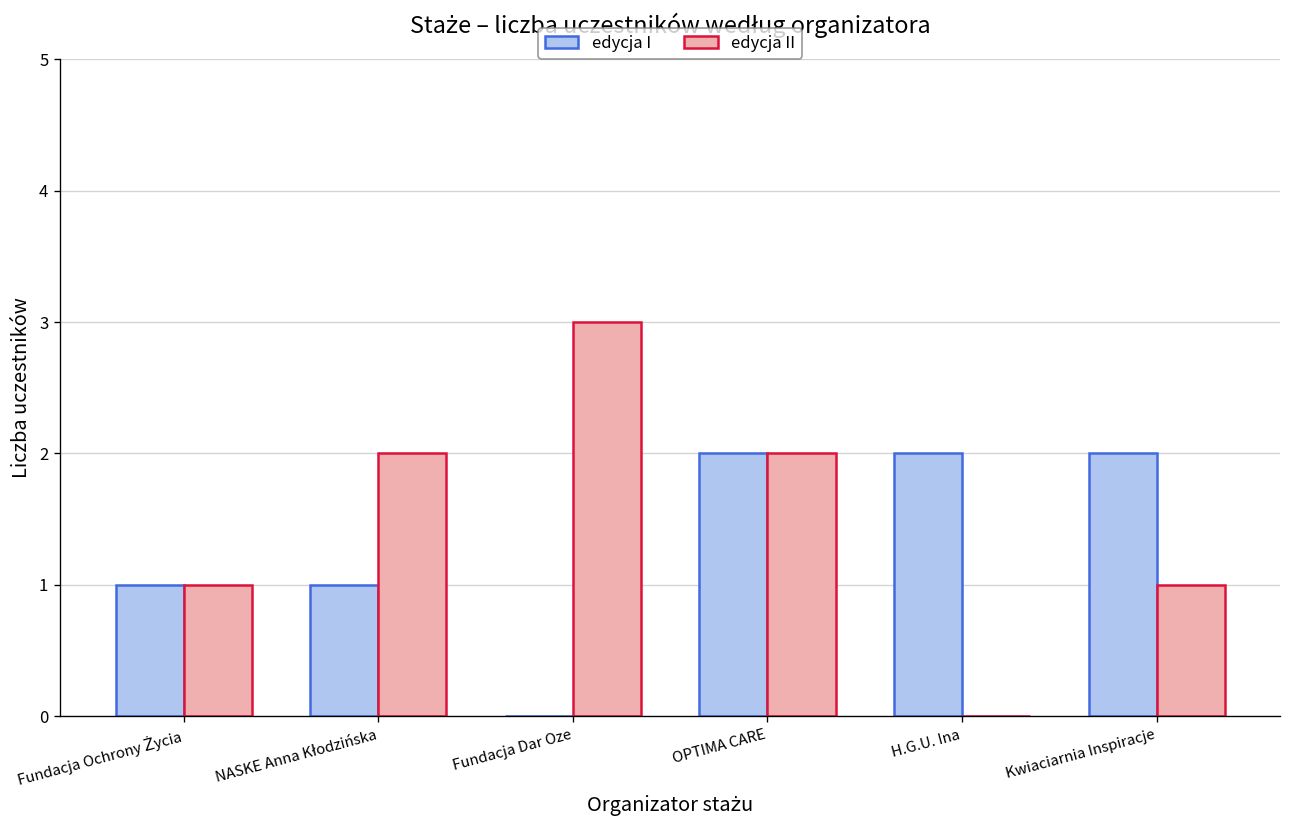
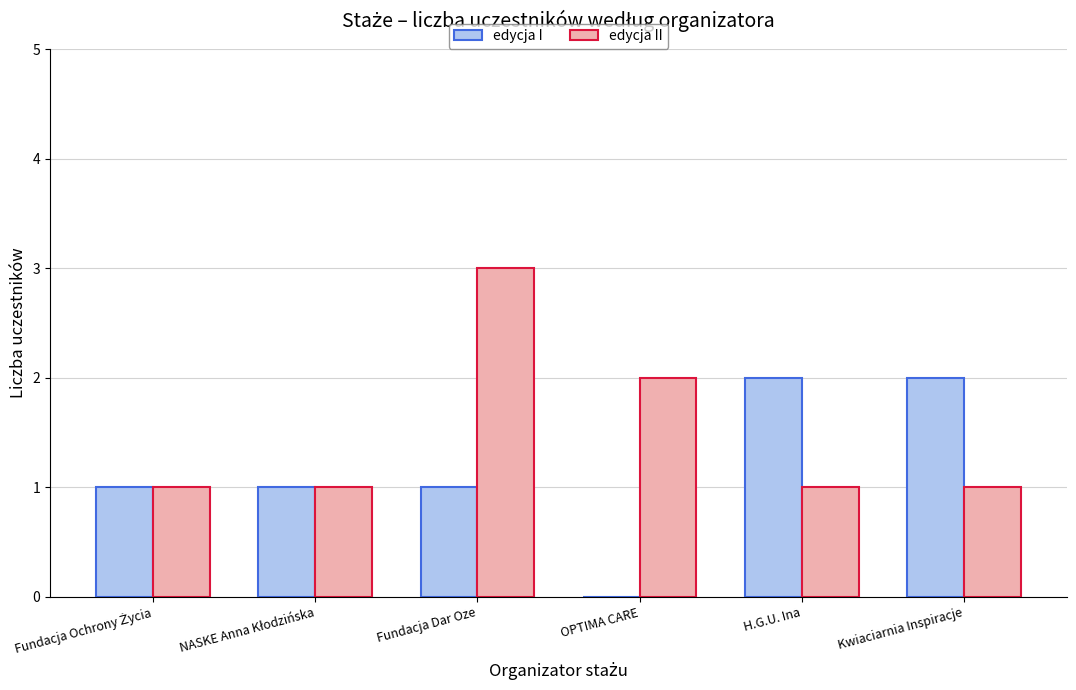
edycja II, NASKE Anna Kłodzińska: 2 -> 1
edycja I, Fundacja Dar Oze: 0 -> 1
edycja I, OPTIMA CARE: 2 -> 0
edycja II, H.G.U. Ina: 0 -> 1
